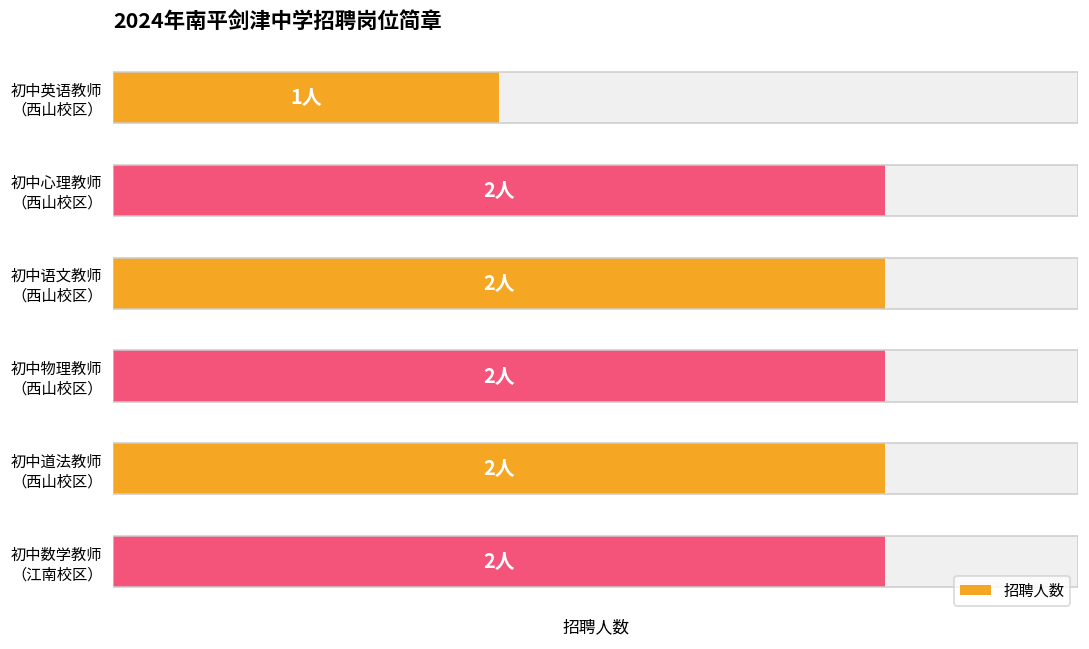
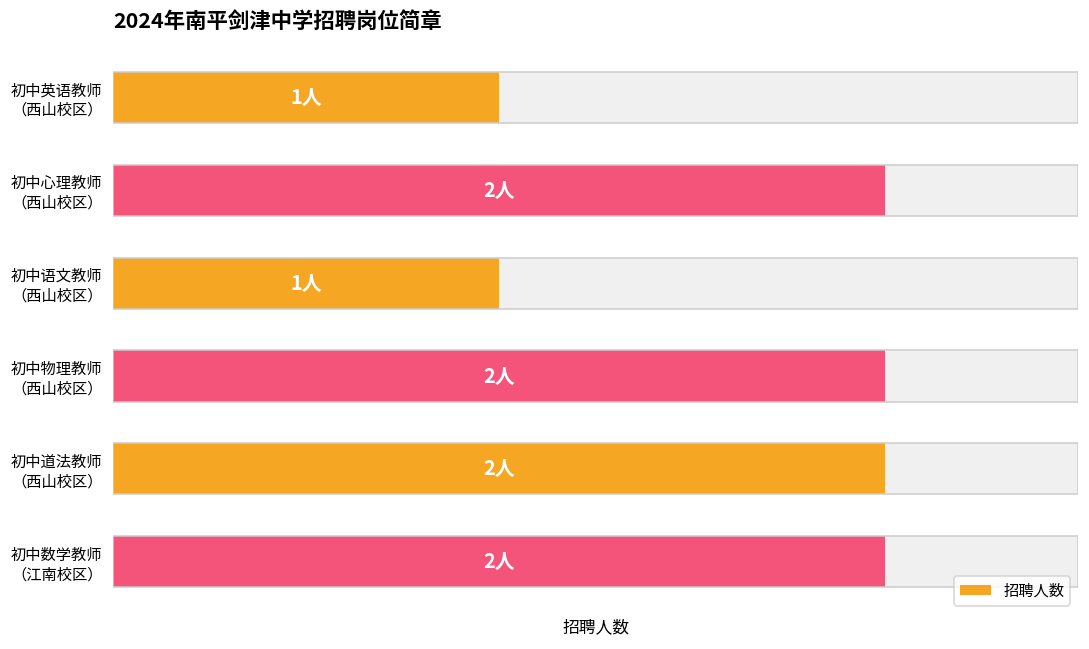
招聘人数, 初中语文教师 （西山校区）: 2人 -> 1人
